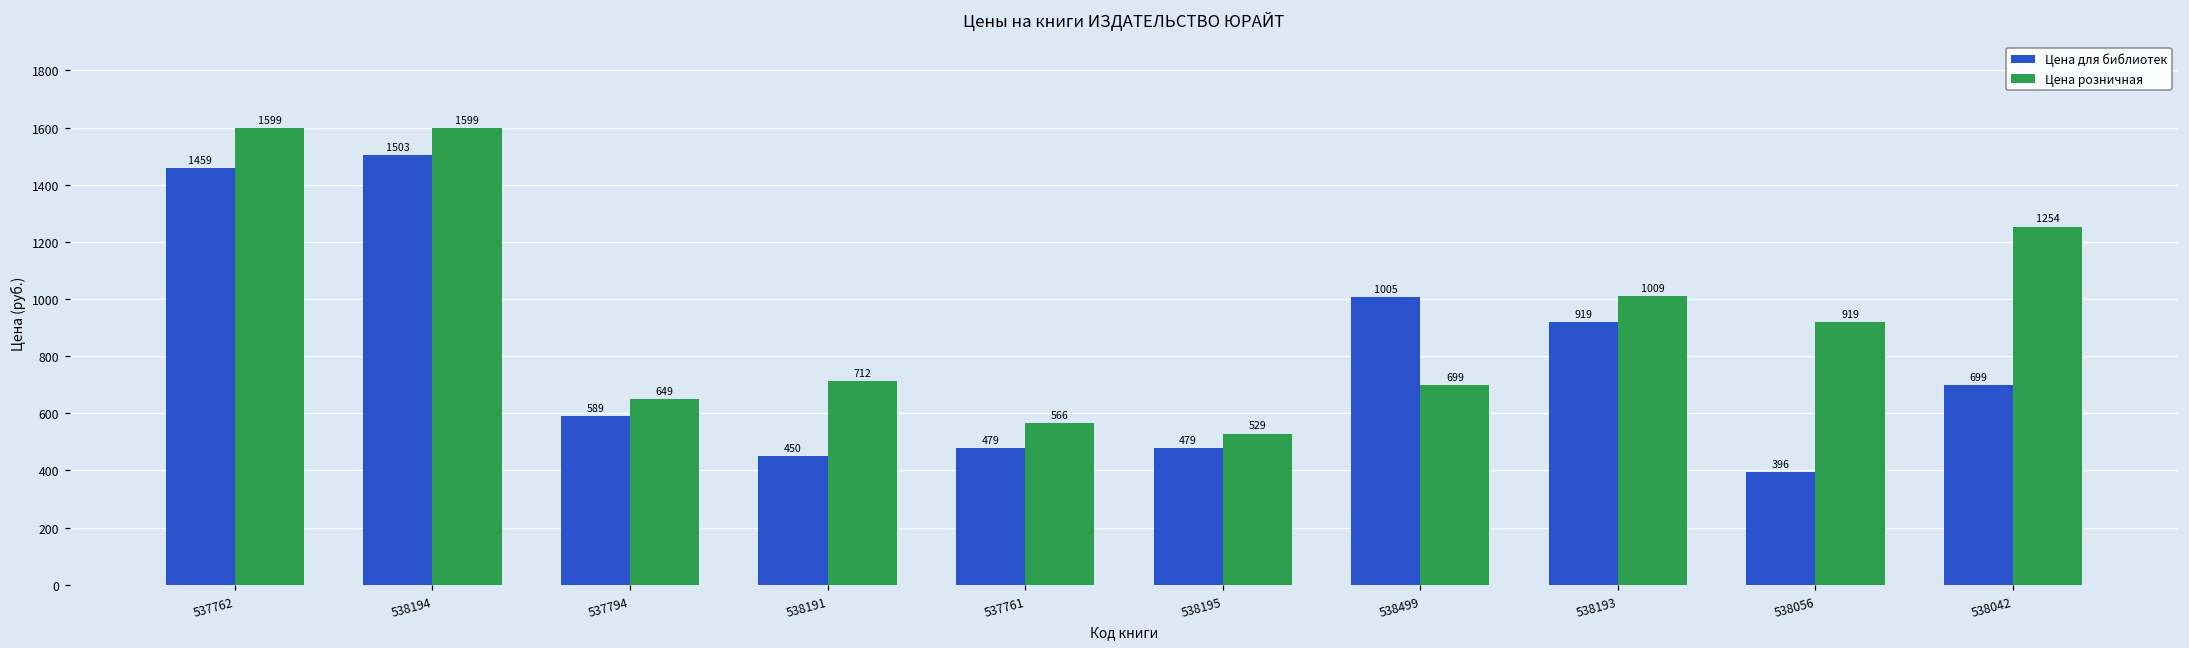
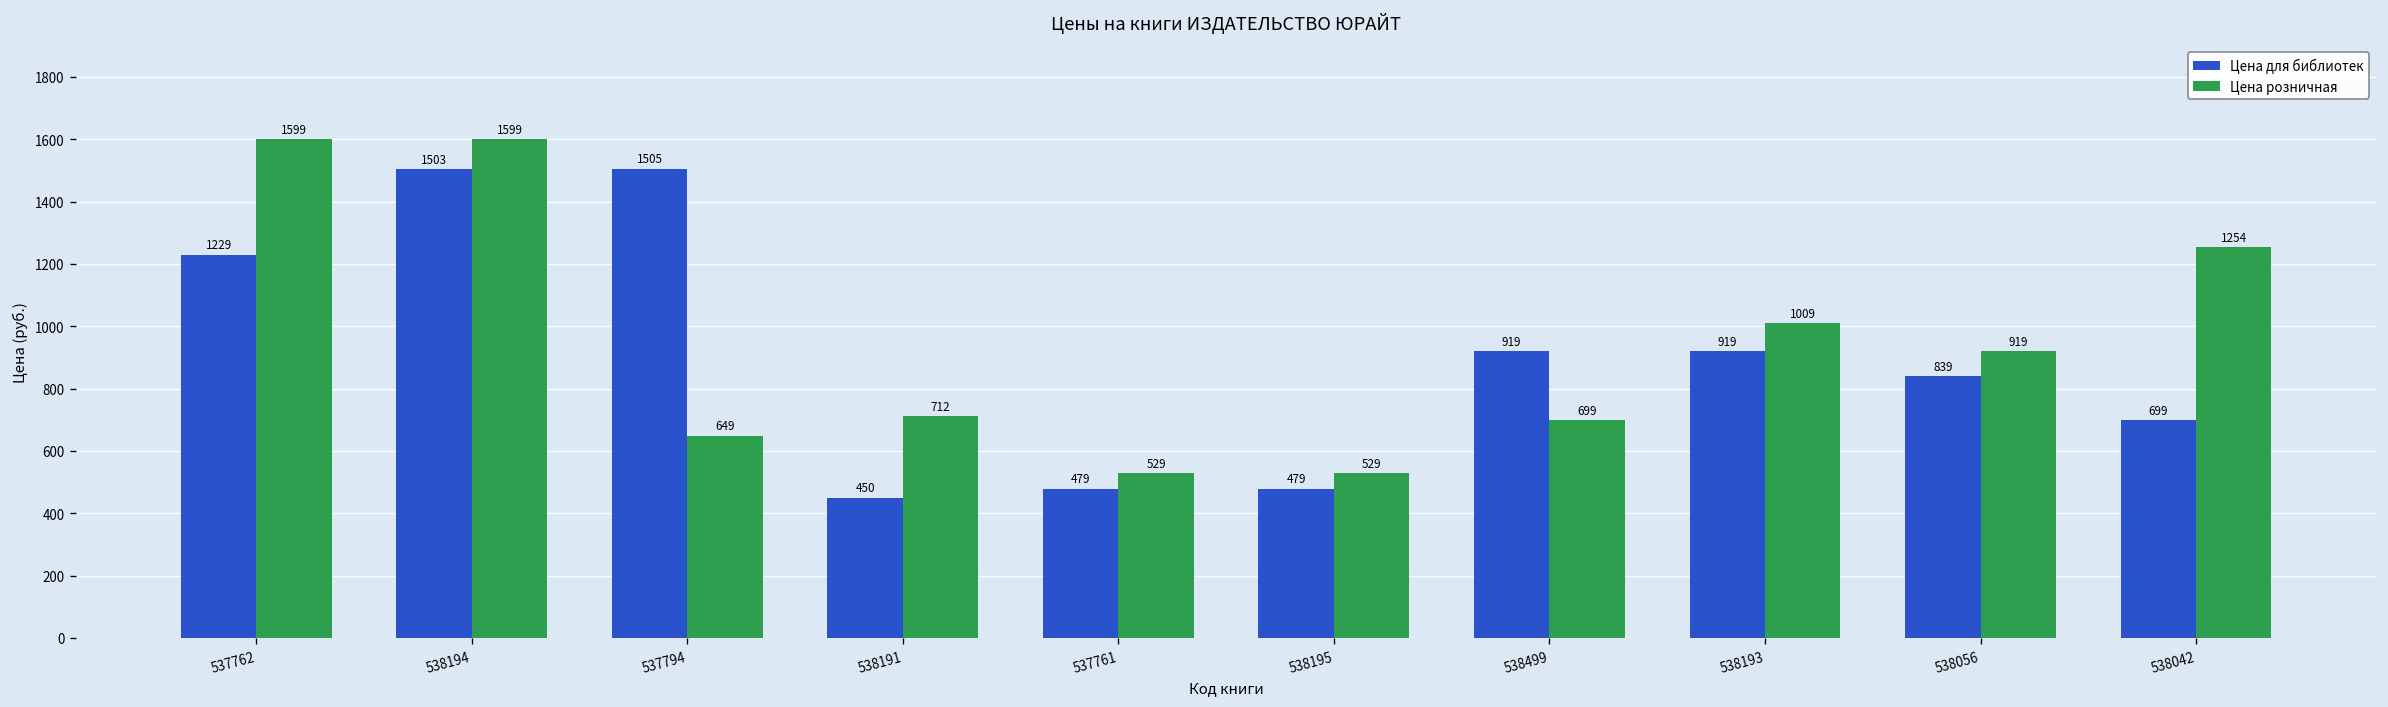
Цена для библиотек, 537762: 1459 -> 1229
Цена для библиотек, 537794: 589 -> 1505
Цена розничная, 537761: 566 -> 529
Цена для библиотек, 538499: 1005 -> 919
Цена для библиотек, 538056: 396 -> 839
